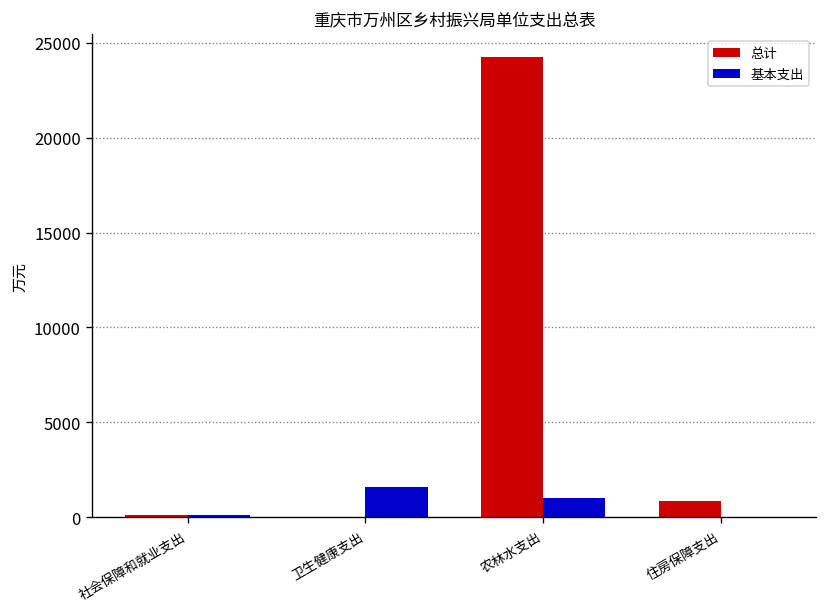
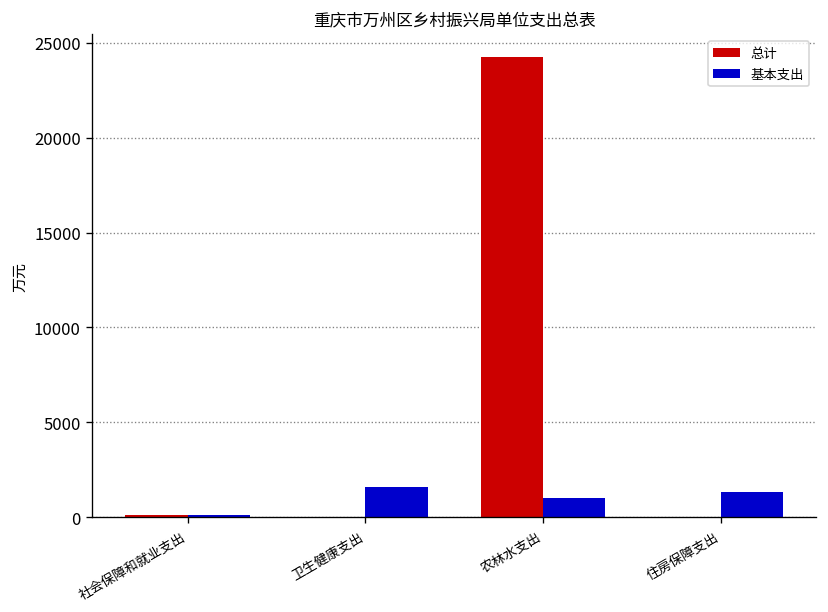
总计, 住房保障支出: 900 -> 0
基本支出, 住房保障支出: 0 -> 1400
